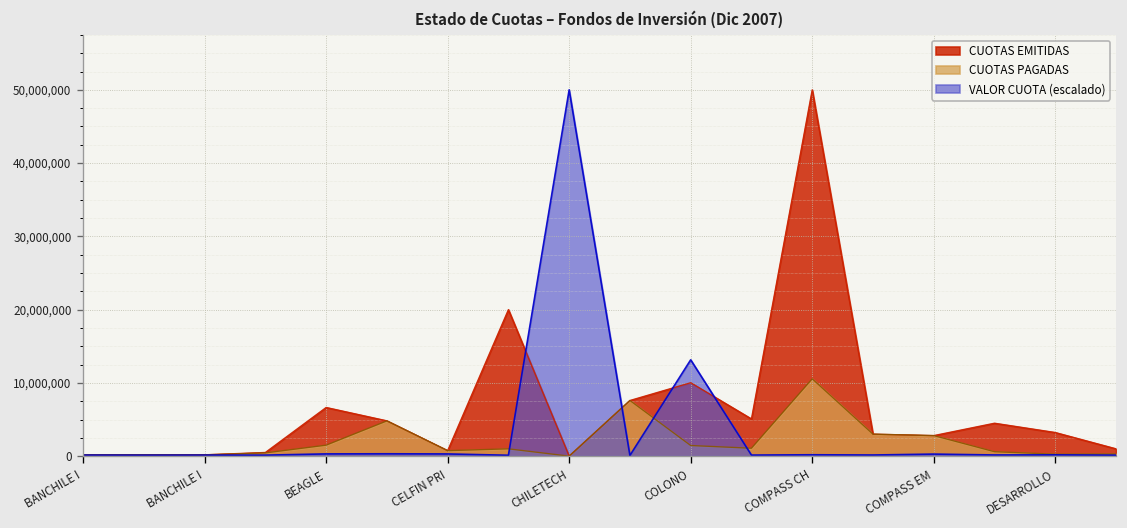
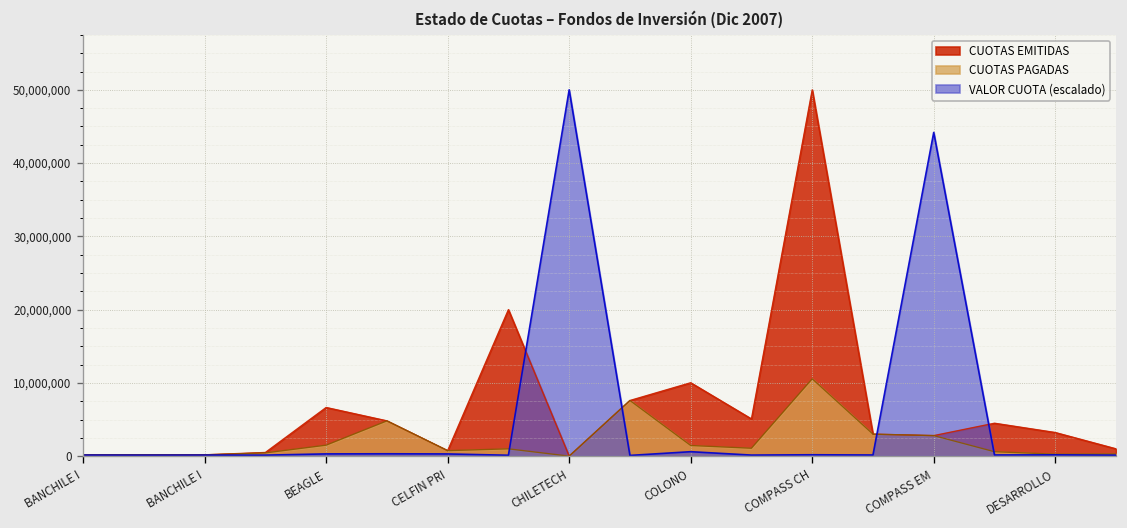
VALOR CUOTA (escalado), COLONO: 13,000,000 -> 1,000,000
VALOR CUOTA (escalado), COMPASS EM: 0 -> 44,000,000
